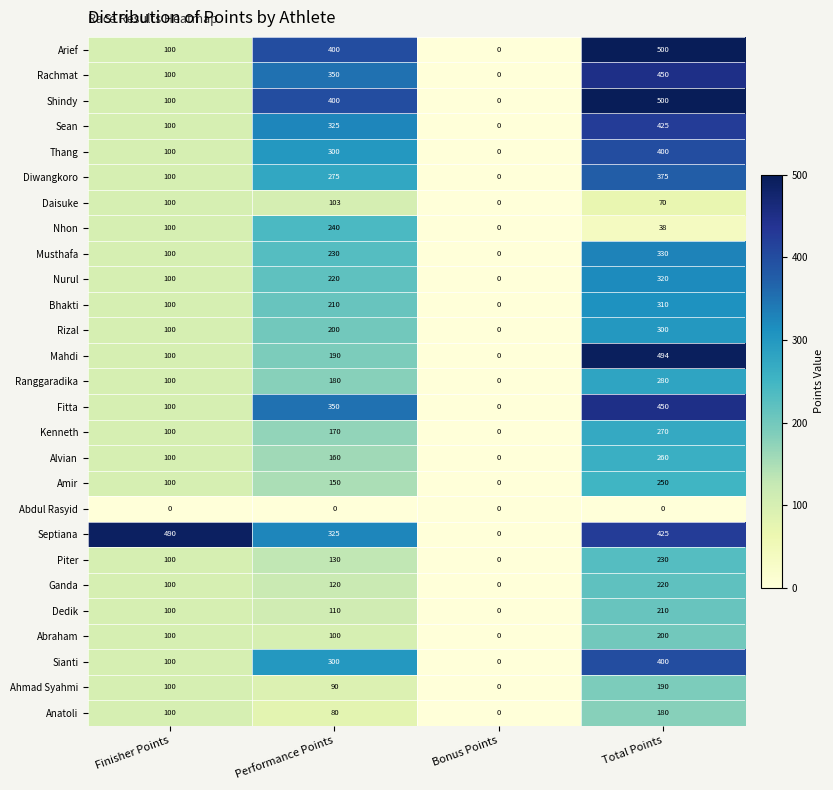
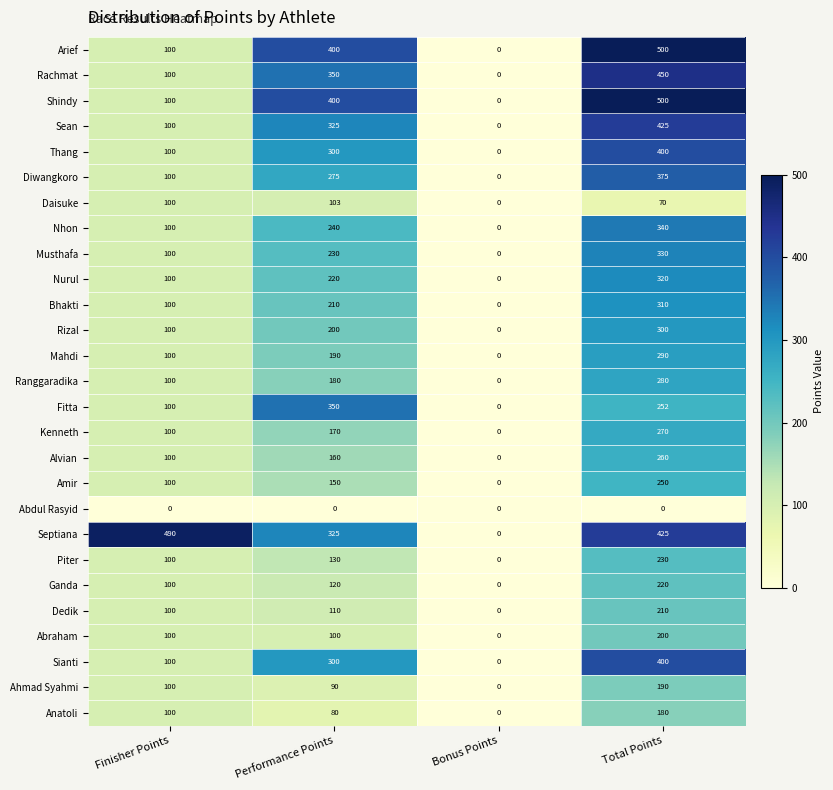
Nhon, Total Points: 38 -> 340
Mahdi, Total Points: 494 -> 290
Fitta, Total Points: 450 -> 252
